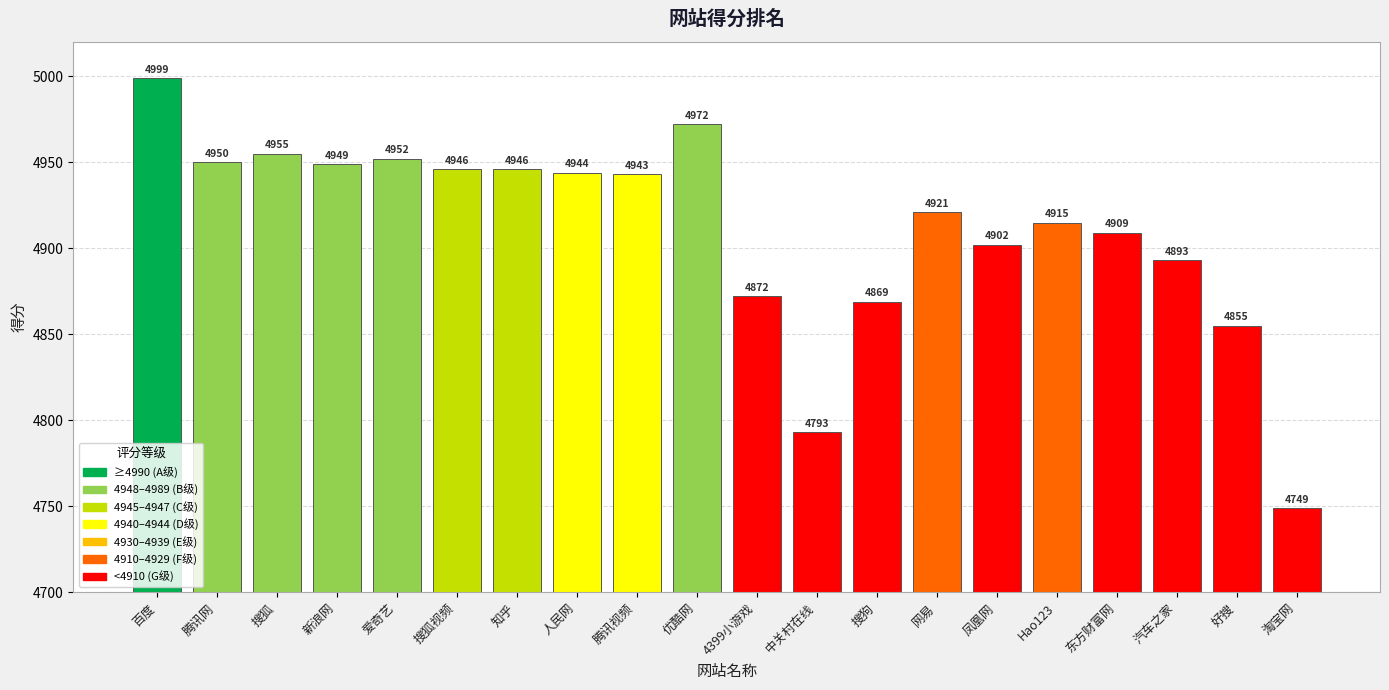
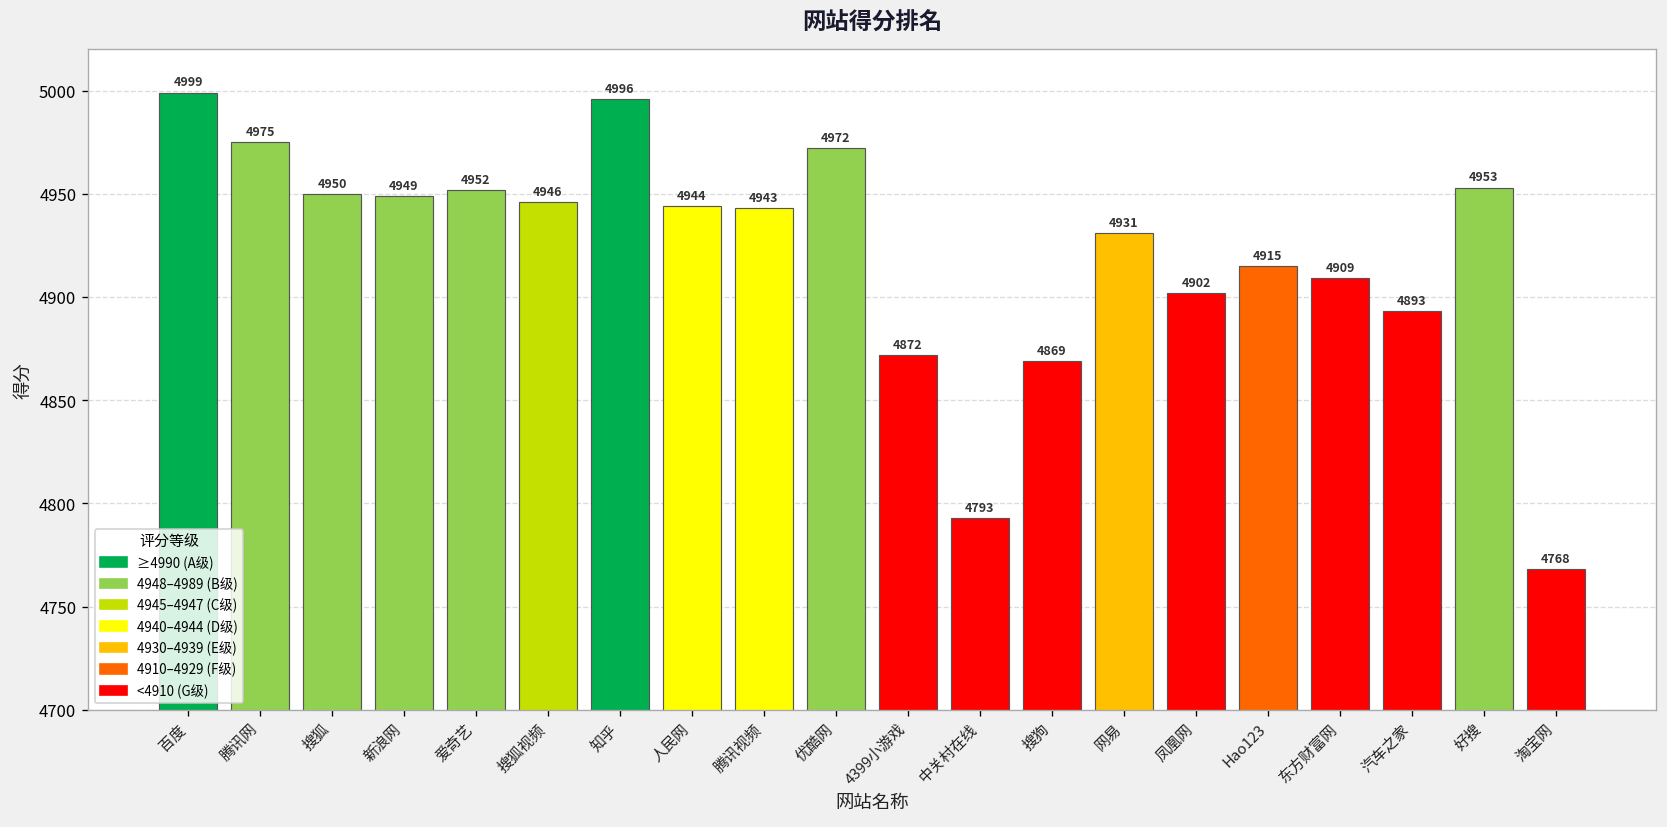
腾讯网: 4950 -> 4975
搜狐: 4955 -> 4950
知乎: 4946 -> 4996
网易: 4921 -> 4931
好搜: 4855 -> 4953
淘宝网: 4749 -> 4768
